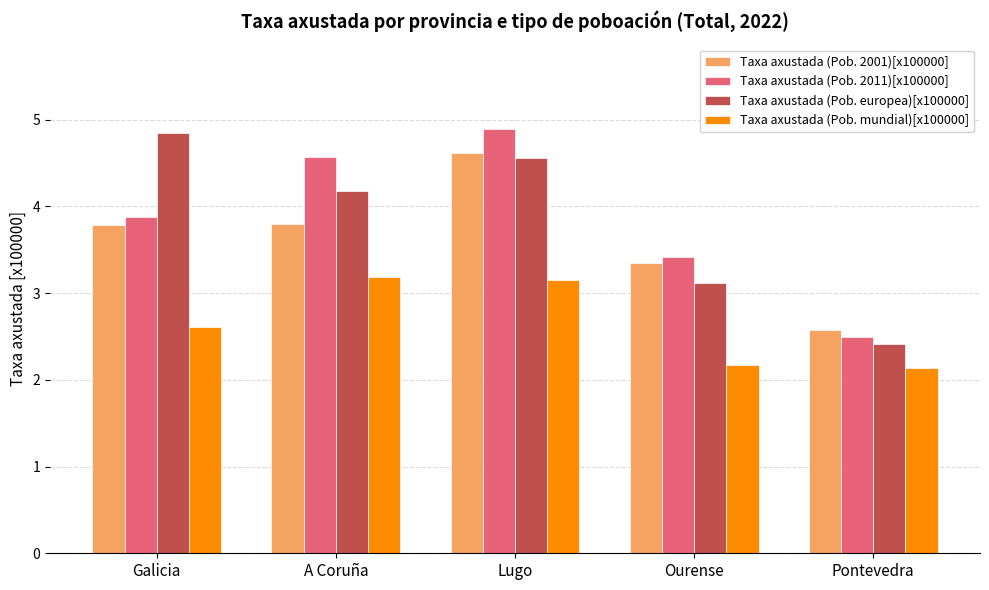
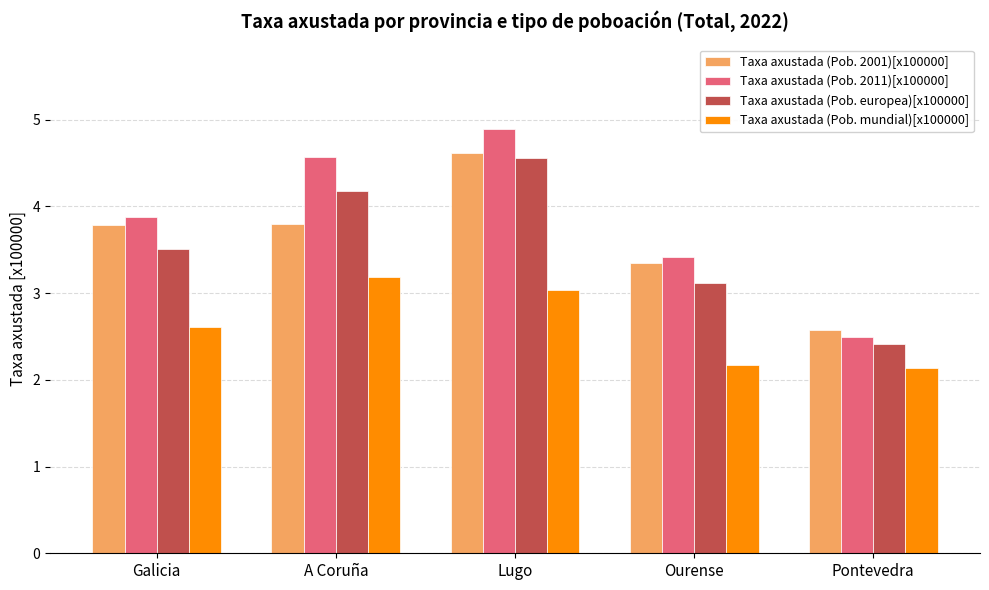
Taxa axustada (Pob. europea)[x100000], Galicia: 4.9 -> 3.5
Taxa axustada (Pob. mundial)[x100000], Lugo: 3.2 -> 3.0
